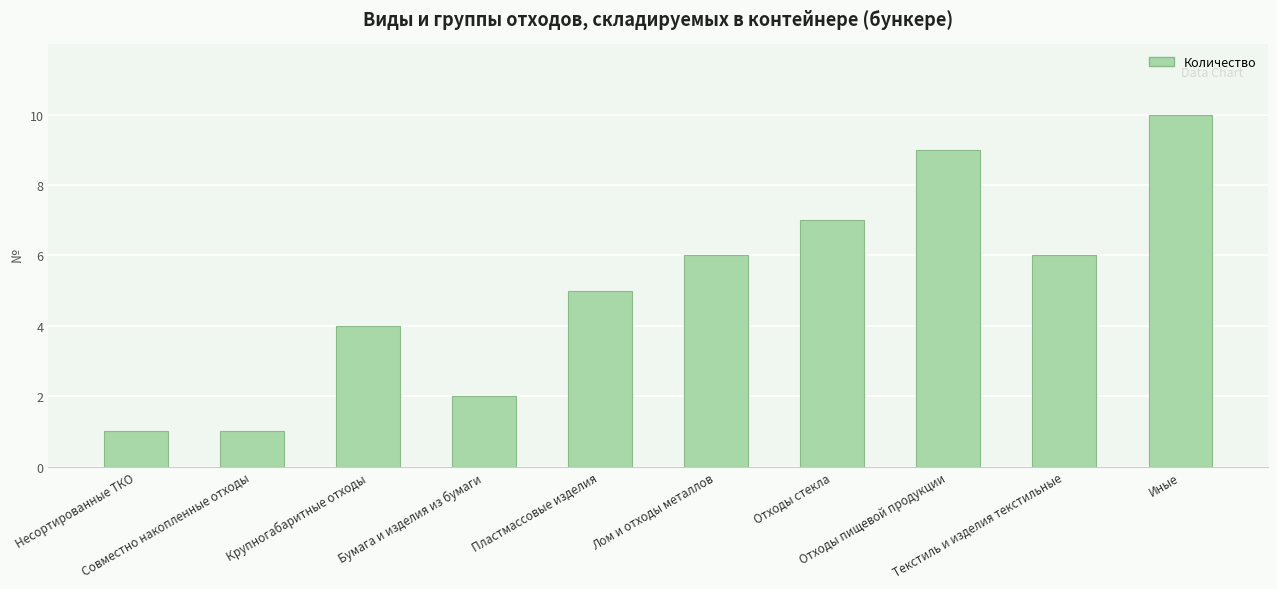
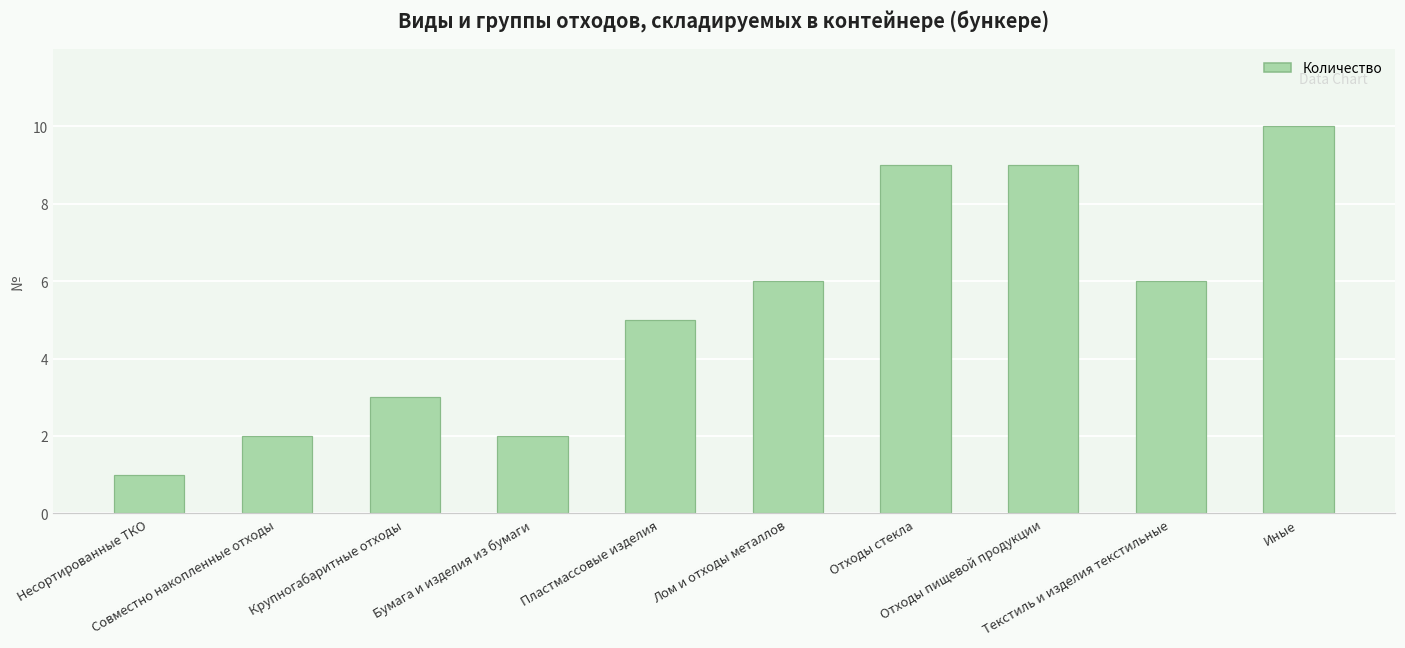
Совместно накопленные отходы: 1 -> 2
Крупногабаритные отходы: 4 -> 3
Отходы стекла: 7 -> 9
